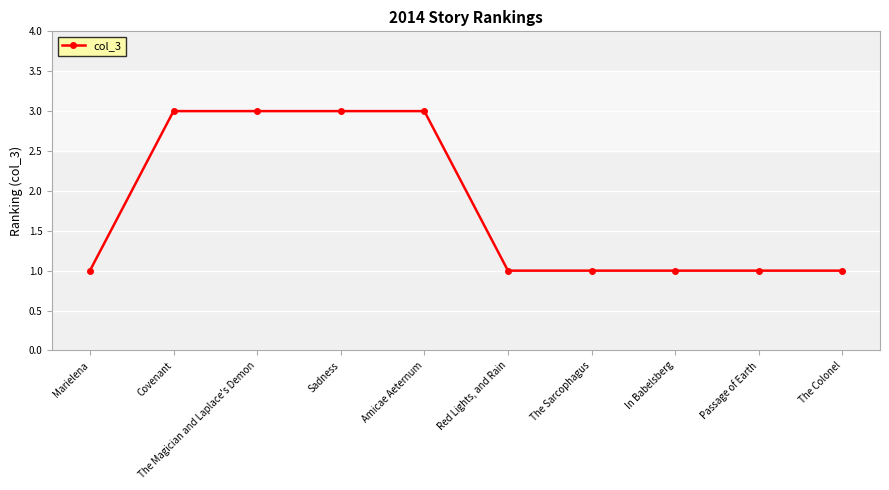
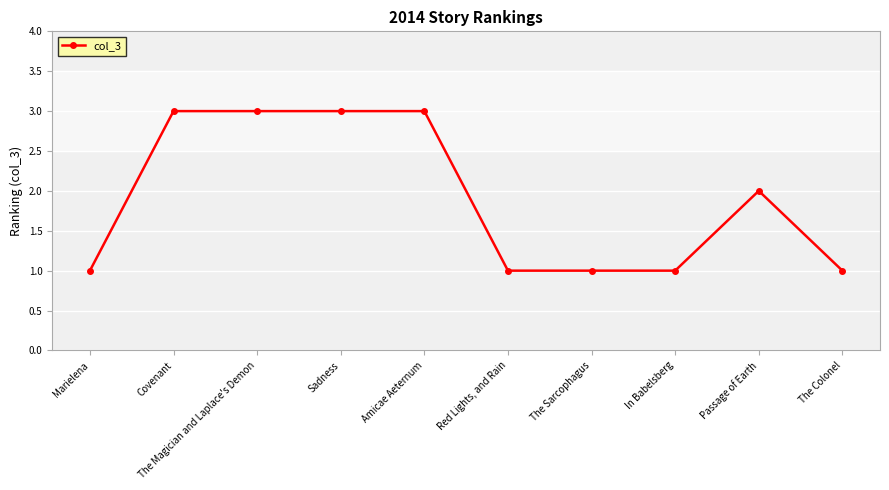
Passage of Earth: 1 -> 2
